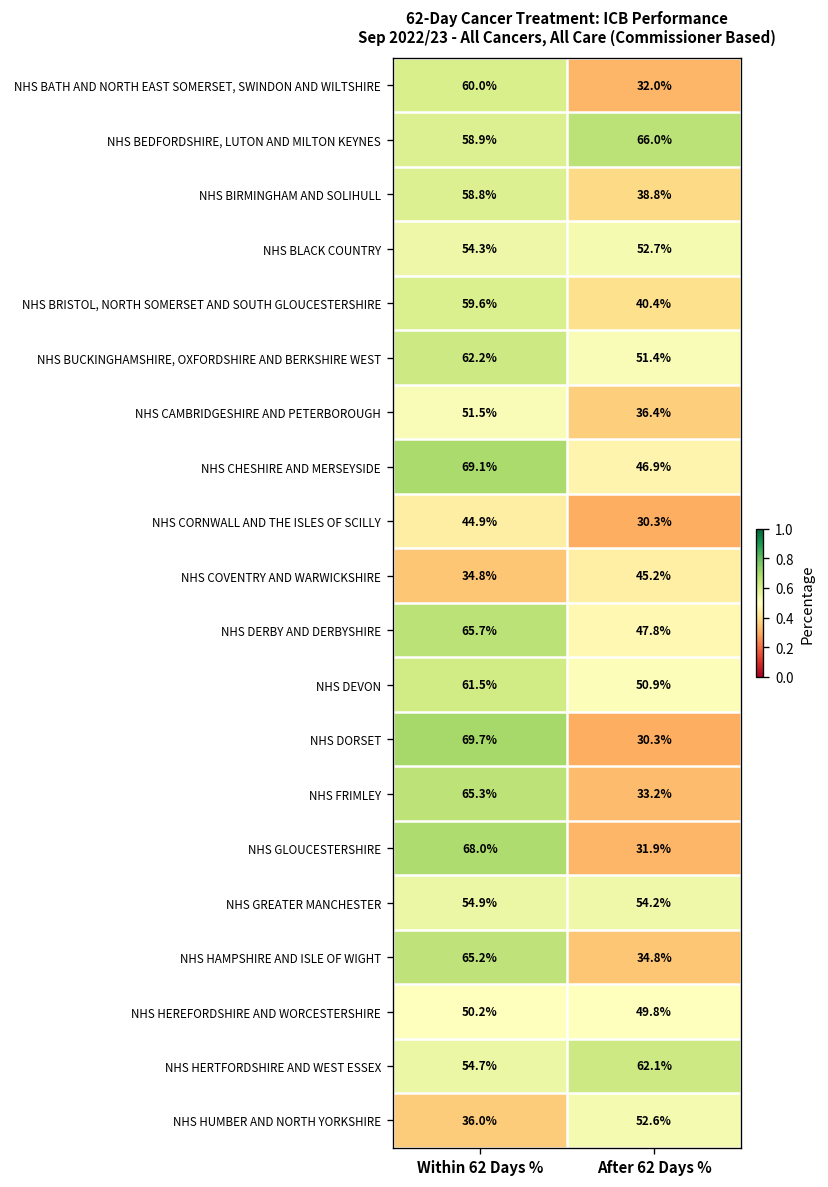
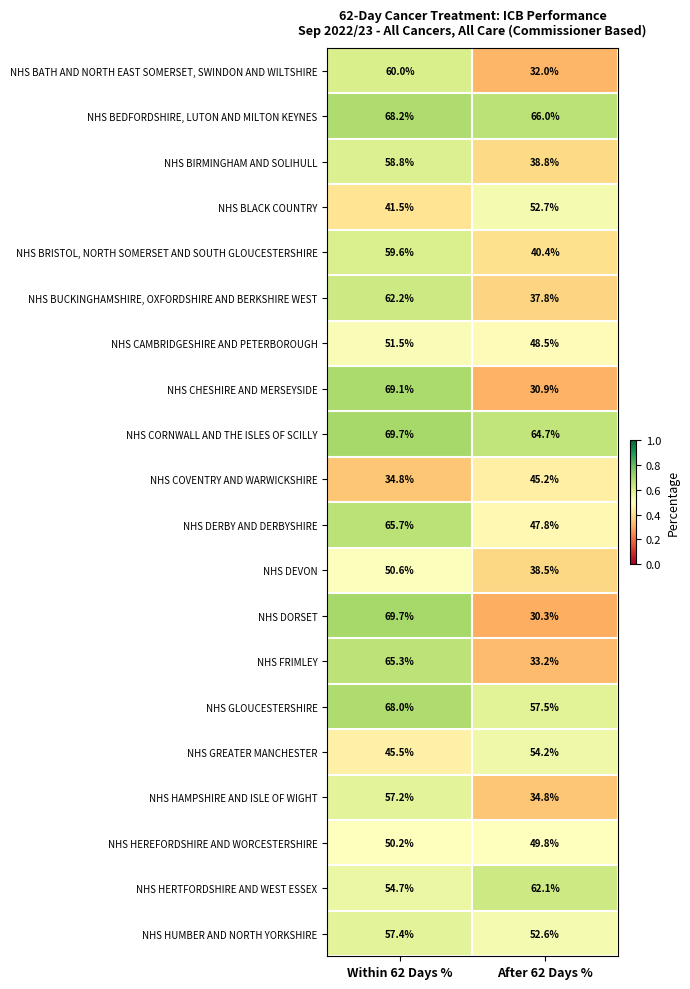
NHS BEDFORDSHIRE, LUTON AND MILTON KEYNES, Within 62 Days %: 58.9% -> 68.2%
NHS BLACK COUNTRY, Within 62 Days %: 54.3% -> 41.5%
NHS BUCKINGHAMSHIRE, OXFORDSHIRE AND BERKSHIRE WEST, After 62 Days %: 51.4% -> 37.8%
NHS CAMBRIDGESHIRE AND PETERBOROUGH, After 62 Days %: 36.4% -> 48.5%
NHS CHESHIRE AND MERSEYSIDE, After 62 Days %: 46.9% -> 30.9%
NHS CORNWALL AND THE ISLES OF SCILLY, Within 62 Days %: 44.9% -> 69.7%
NHS CORNWALL AND THE ISLES OF SCILLY, After 62 Days %: 30.3% -> 64.7%
NHS DEVON, Within 62 Days %: 61.5% -> 50.6%
NHS DEVON, After 62 Days %: 50.9% -> 38.5%
NHS GLOUCESTERSHIRE, After 62 Days %: 31.9% -> 57.5%
NHS GREATER MANCHESTER, Within 62 Days %: 54.9% -> 45.5%
NHS HAMPSHIRE AND ISLE OF WIGHT, Within 62 Days %: 65.2% -> 57.2%
NHS HUMBER AND NORTH YORKSHIRE, Within 62 Days %: 36.0% -> 57.4%
